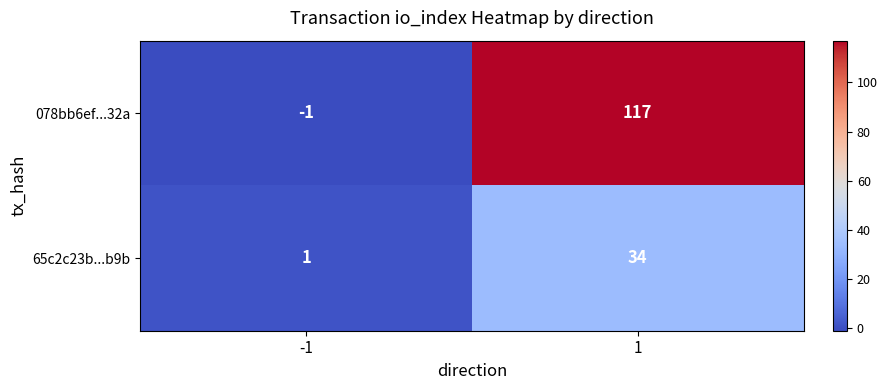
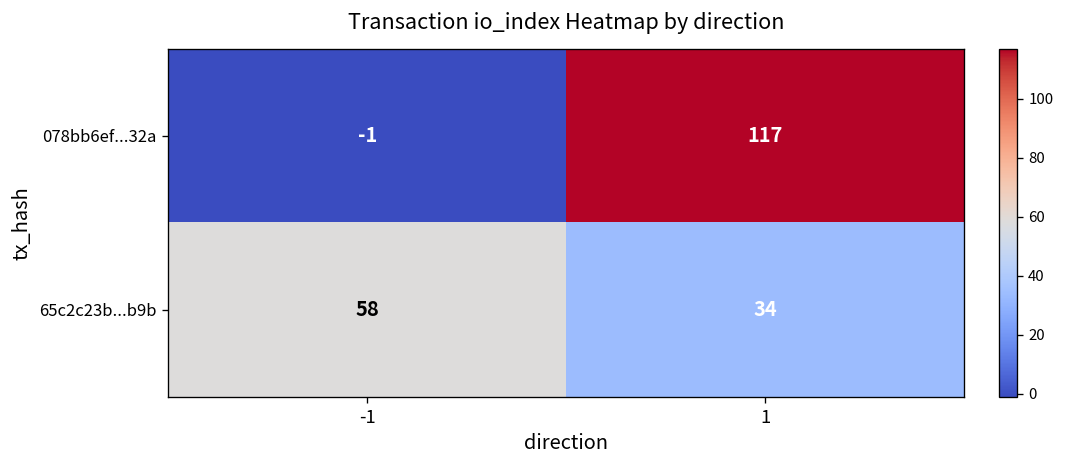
65c2c23b...b9b, -1: 1 -> 58
